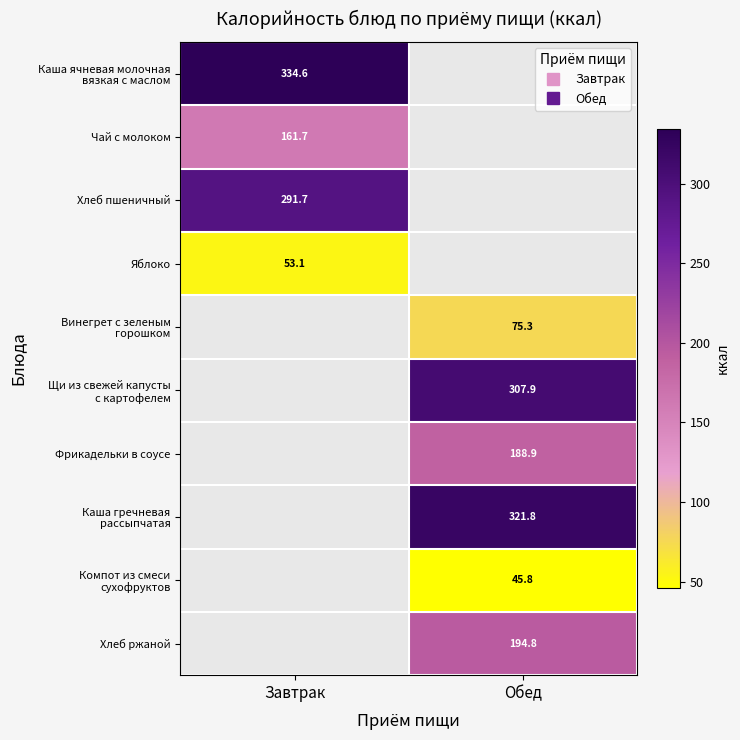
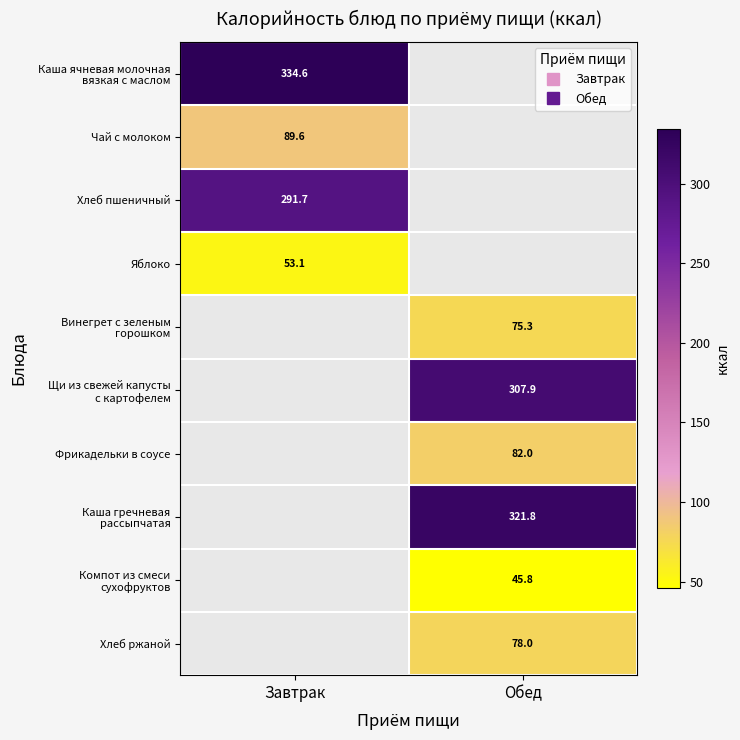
Чай с молоком, Завтрак: 161.7 -> 89.6
Фрикадельки в соусе, Обед: 188.9 -> 82.0
Хлеб ржаной, Обед: 194.8 -> 78.0
